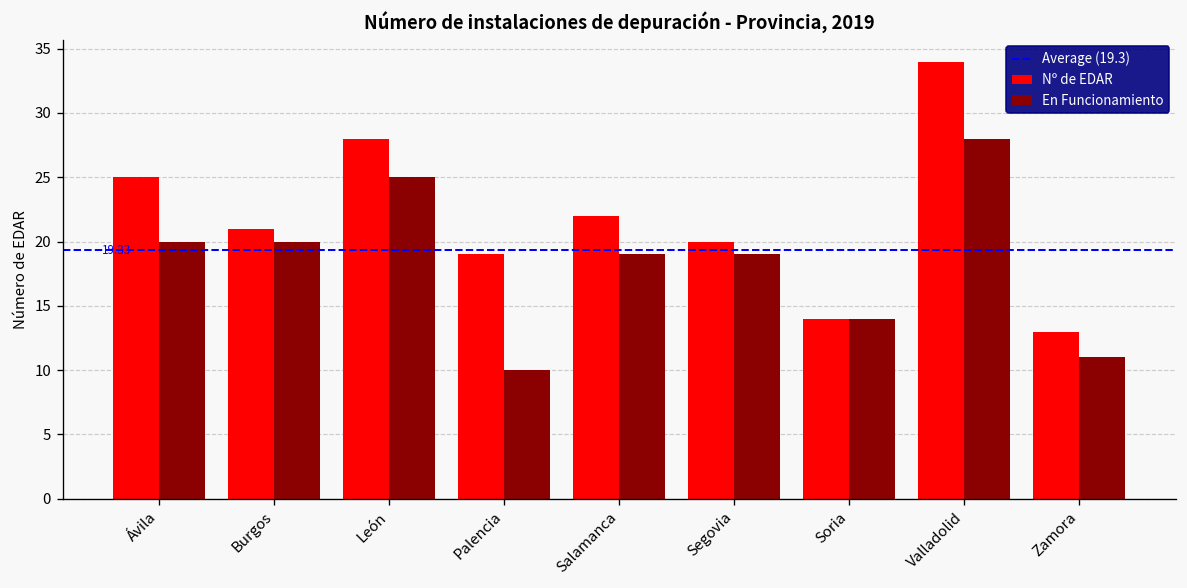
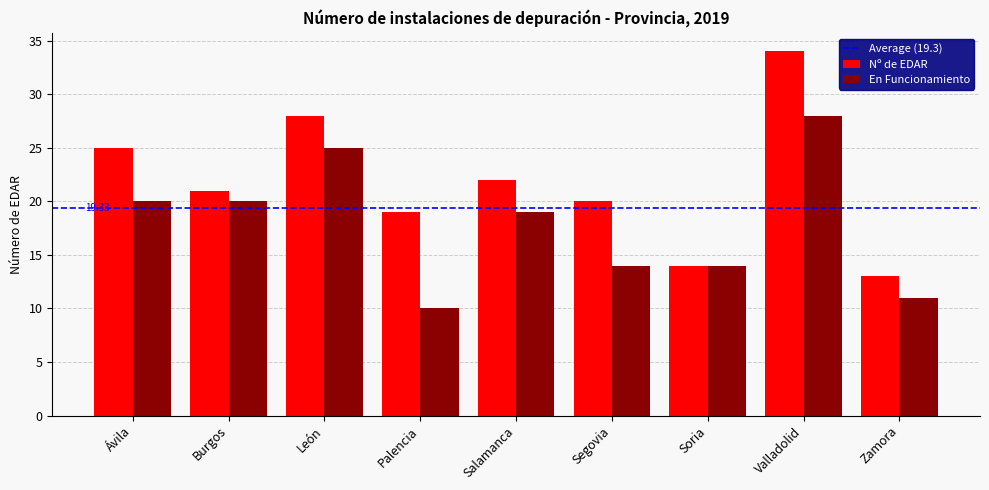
En Funcionamiento, Segovia: 19 -> 14
